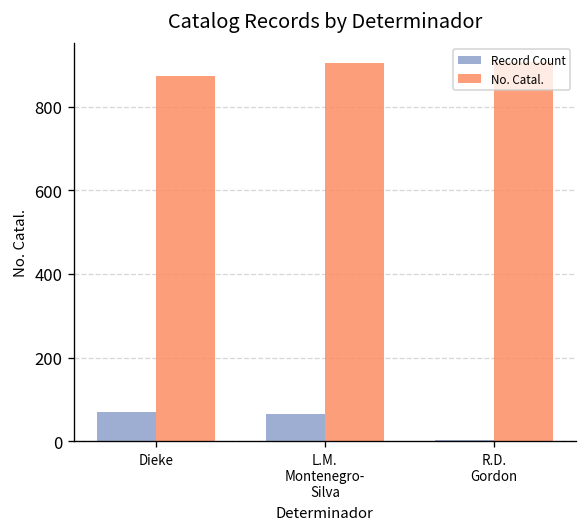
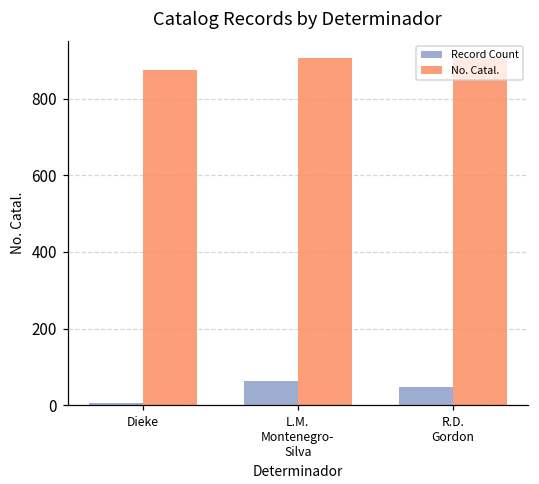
Record Count, Dieke: 70 -> 10
Record Count, R.D. Gordon: 0 -> 50
